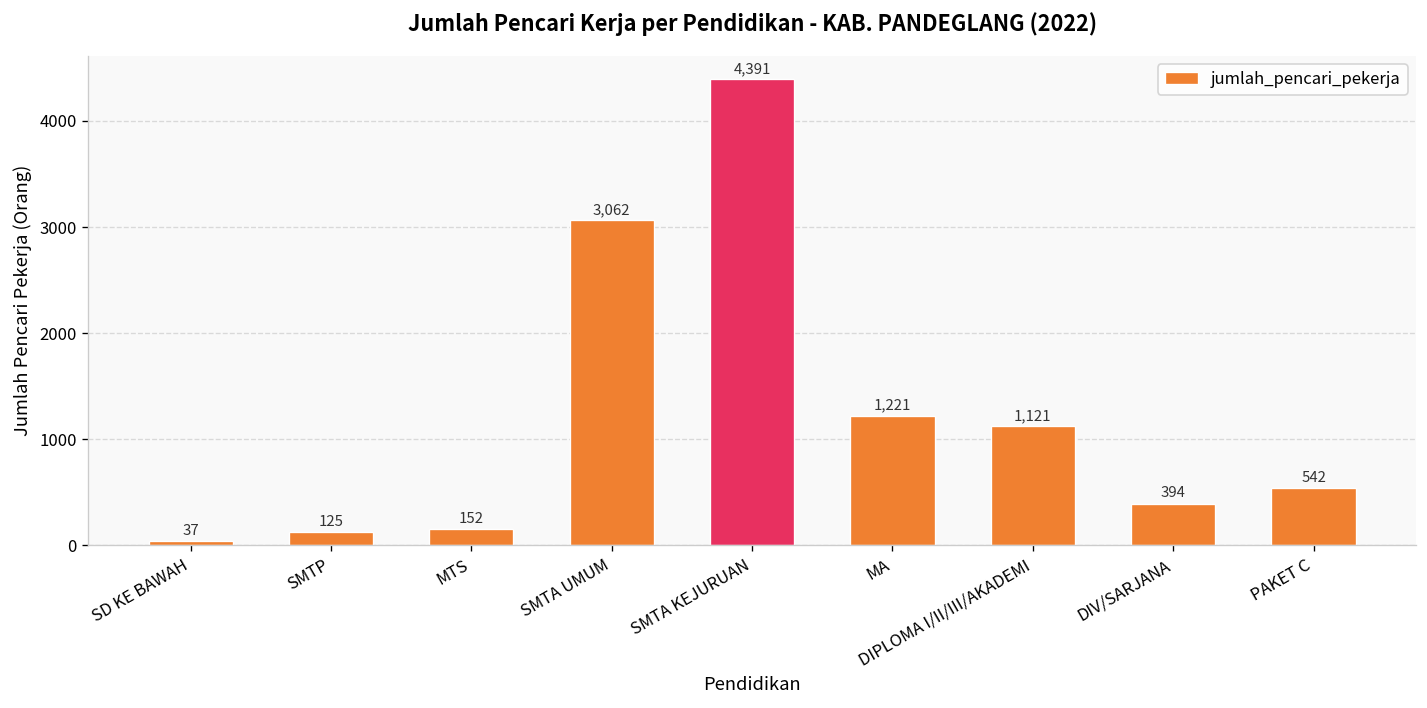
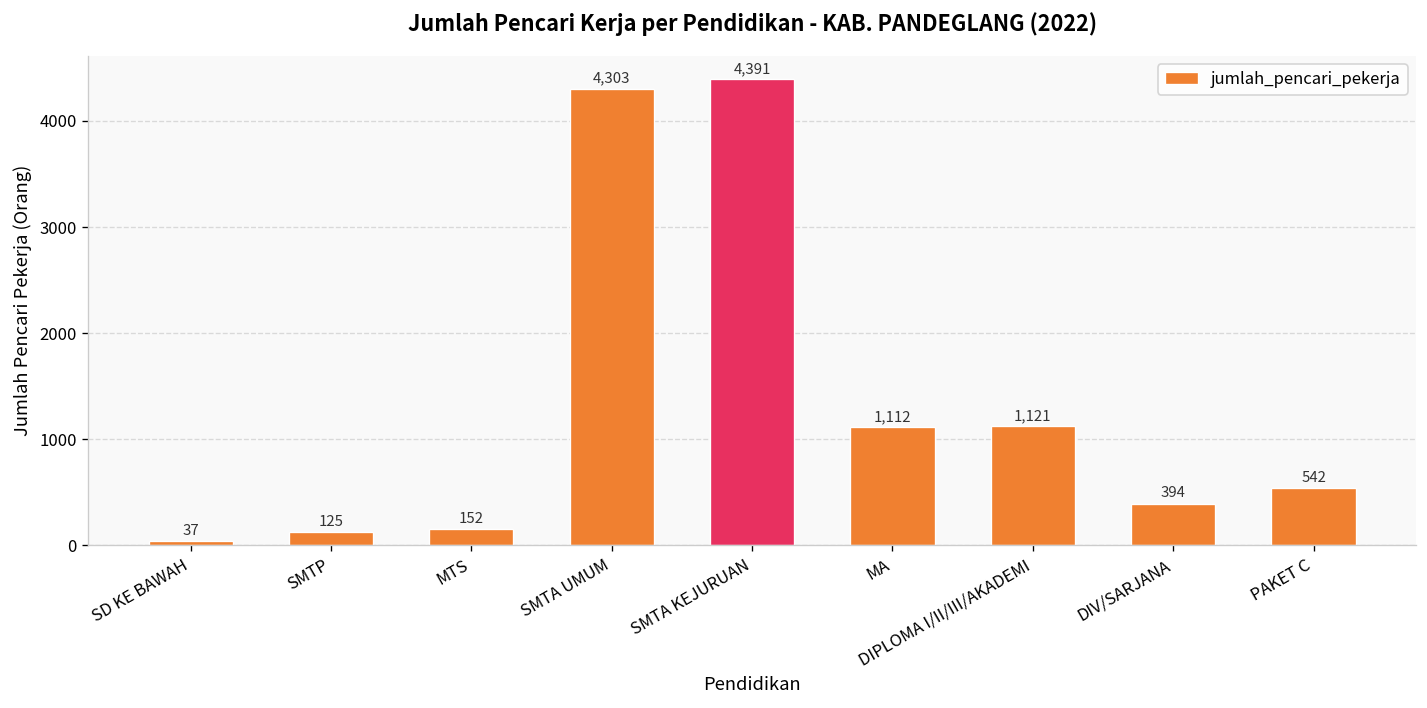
SMTA UMUM: 3,062 -> 4,303
MA: 1,221 -> 1,112
